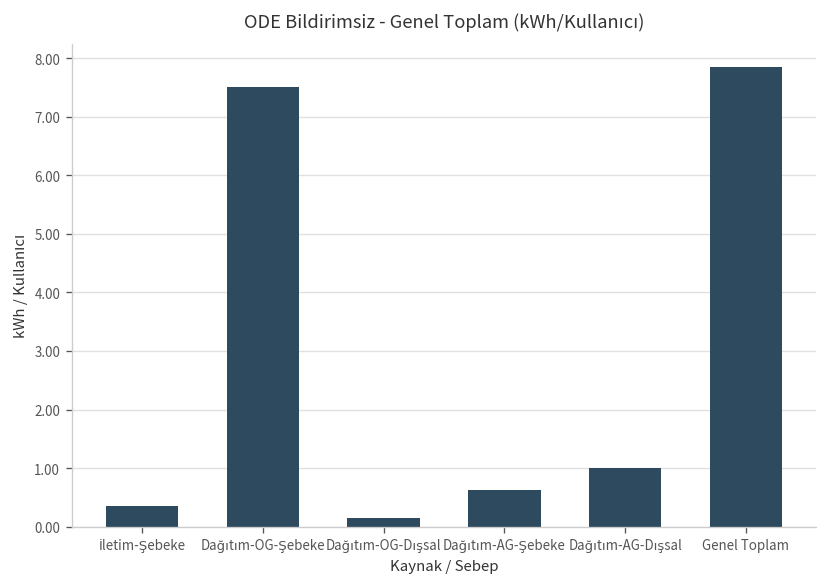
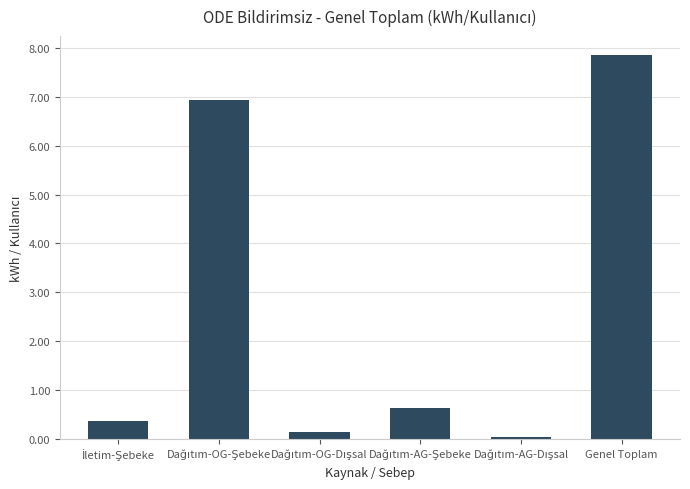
Dağıtım-OG-Şebeke: 7.5 -> 6.9
Dağıtım-AG-Dışsal: 1.0 -> 0.0
